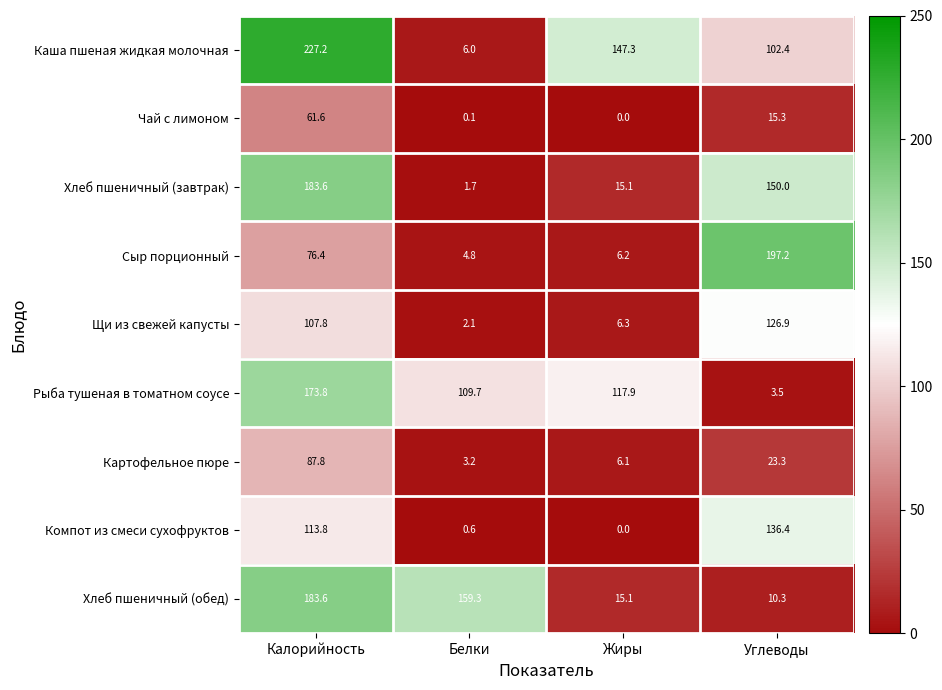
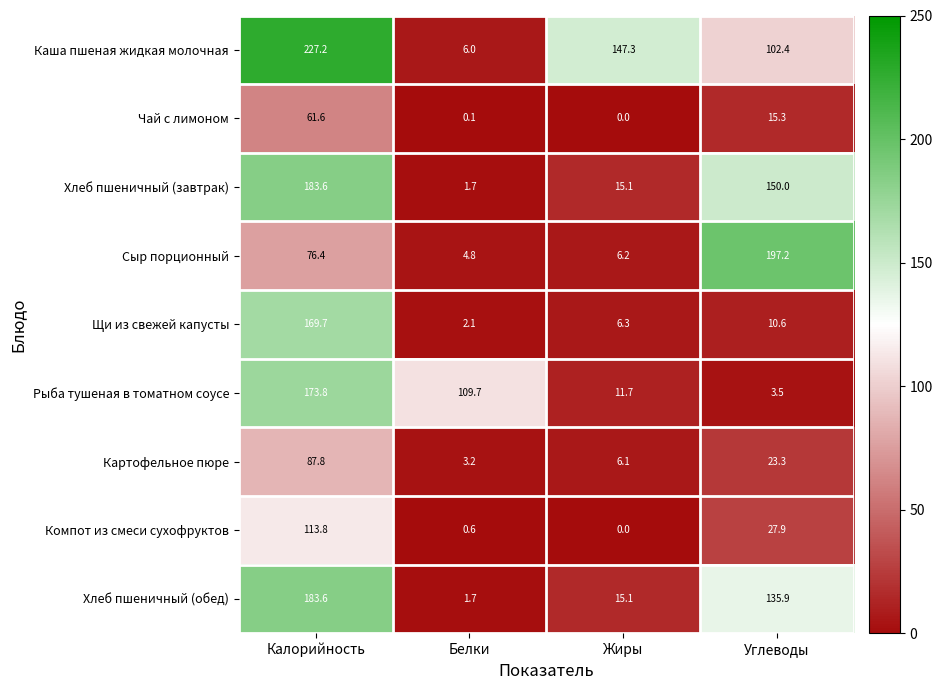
Щи из свежей капусты, Калорийность: 107.8 -> 169.7
Щи из свежей капусты, Углеводы: 126.9 -> 10.6
Рыба тушеная в томатном соусе, Жиры: 117.9 -> 11.7
Компот из смеси сухофруктов, Углеводы: 136.4 -> 27.9
Хлеб пшеничный (обед), Белки: 159.3 -> 1.7
Хлеб пшеничный (обед), Углеводы: 10.3 -> 135.9
